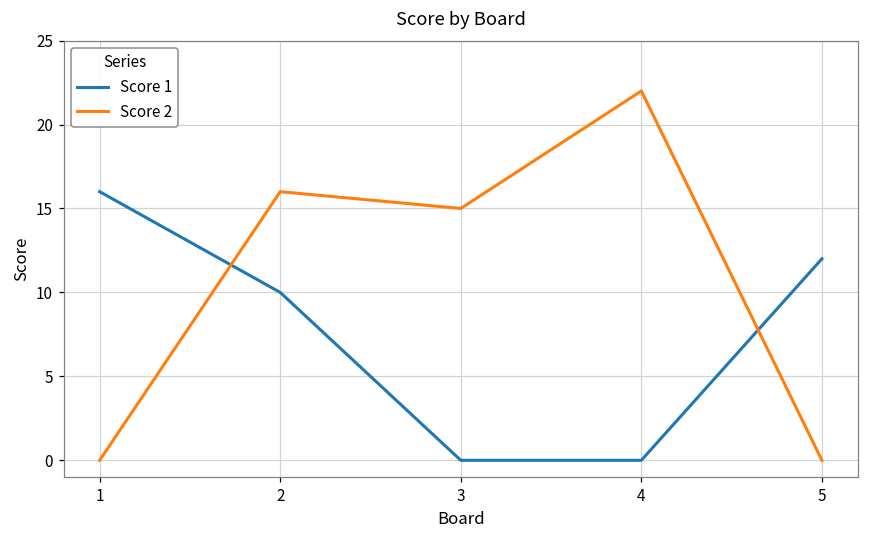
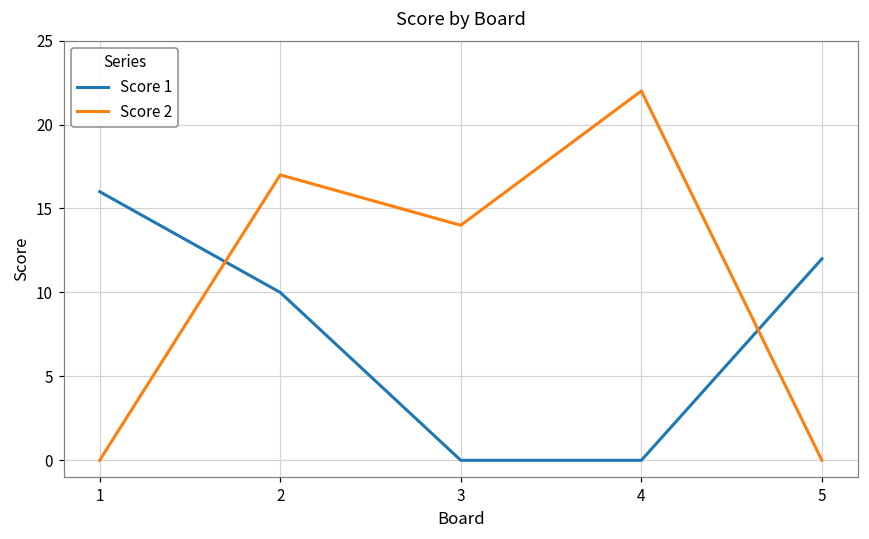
Score 2, 2: 16 -> 17
Score 2, 3: 15 -> 14
